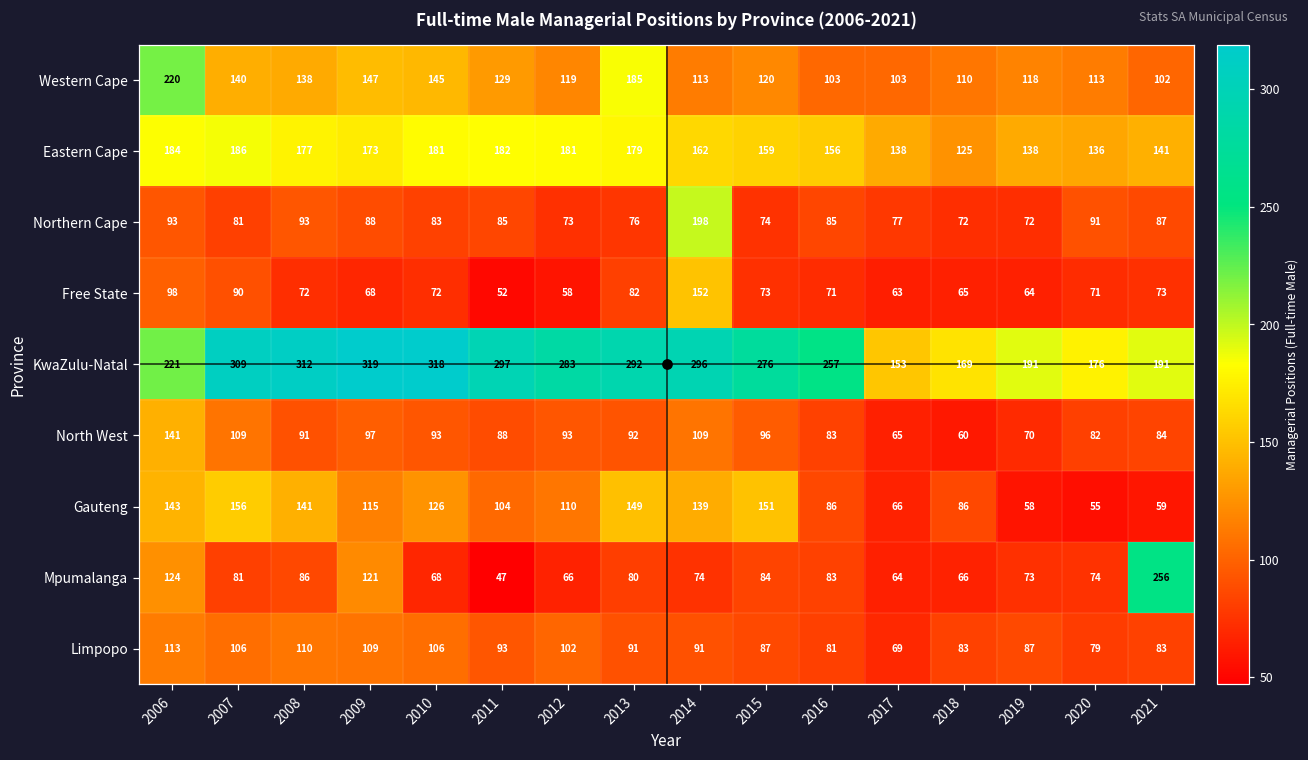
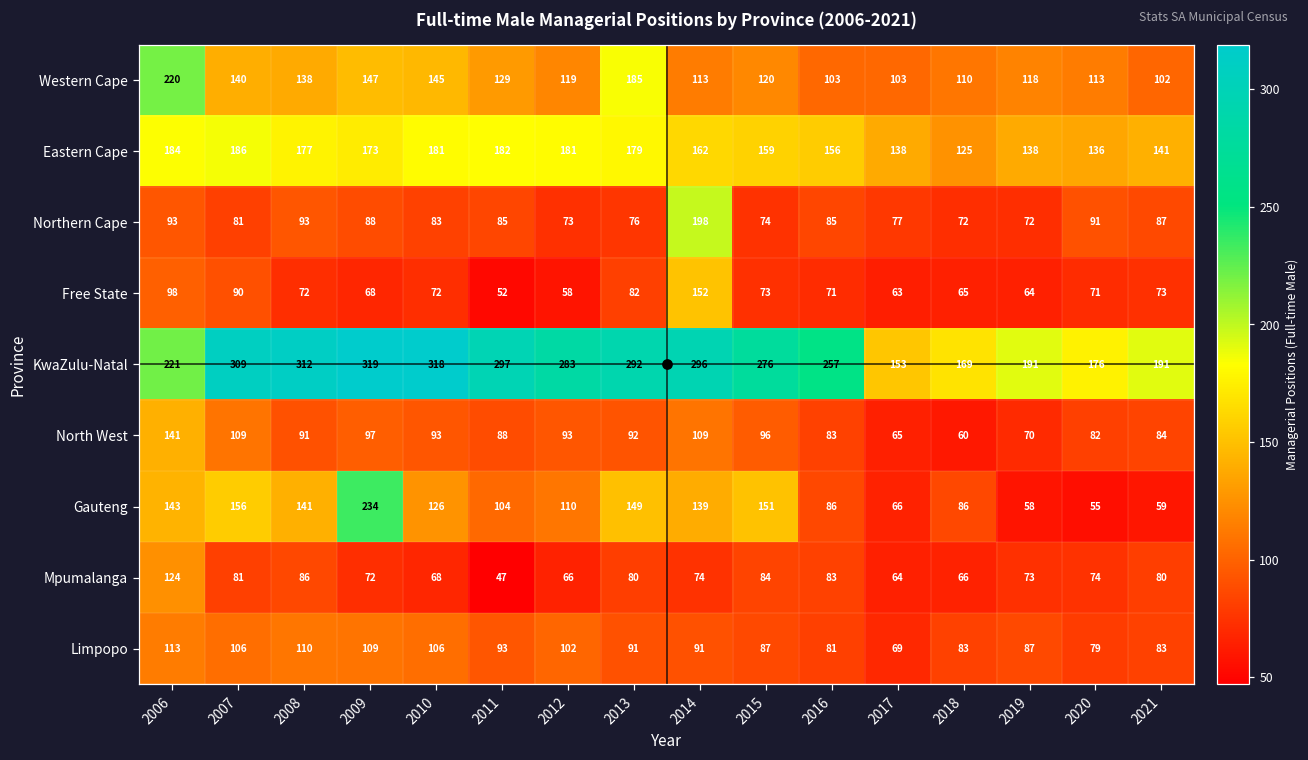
Gauteng, 2009: 115 -> 234
Mpumalanga, 2009: 121 -> 72
Mpumalanga, 2021: 256 -> 80
